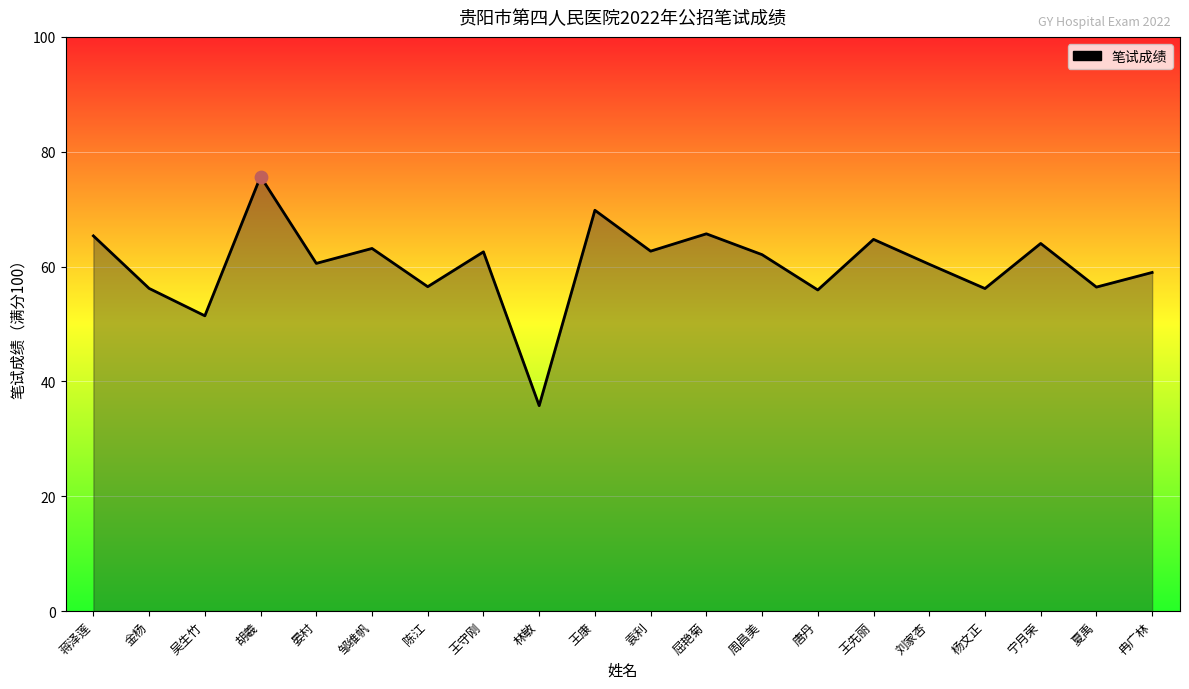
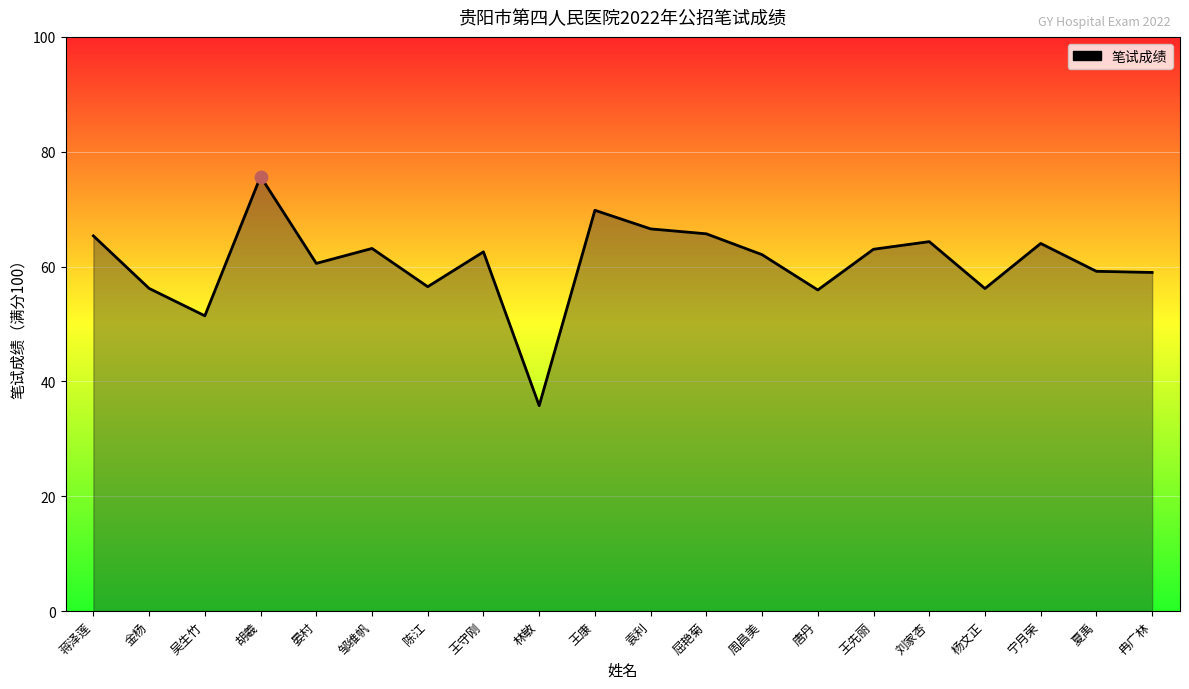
笔试成绩, 袁利: 63 -> 67
笔试成绩, 王先丽: 65 -> 63
笔试成绩, 刘家杏: 60 -> 64
笔试成绩, 夏禹: 56 -> 59
